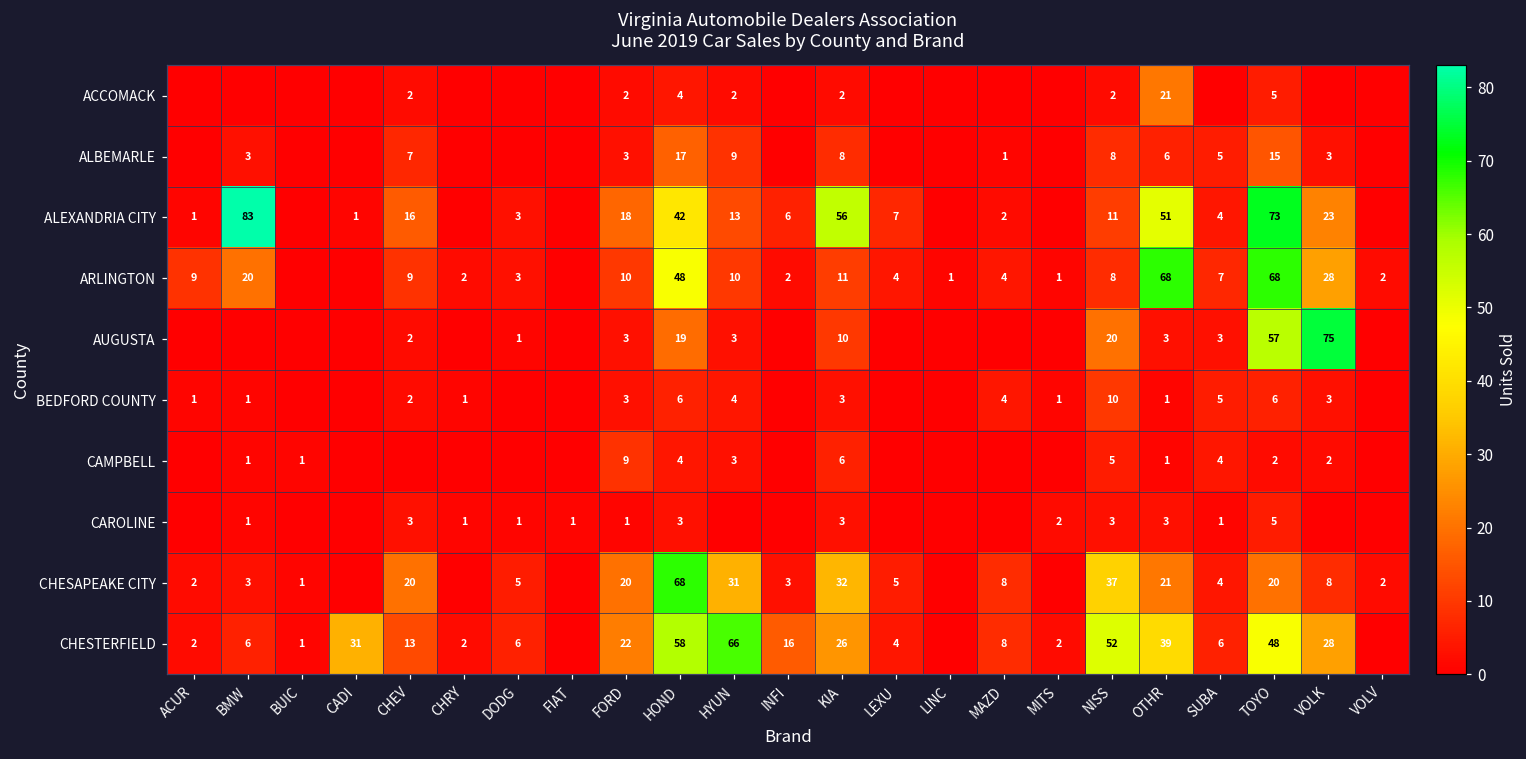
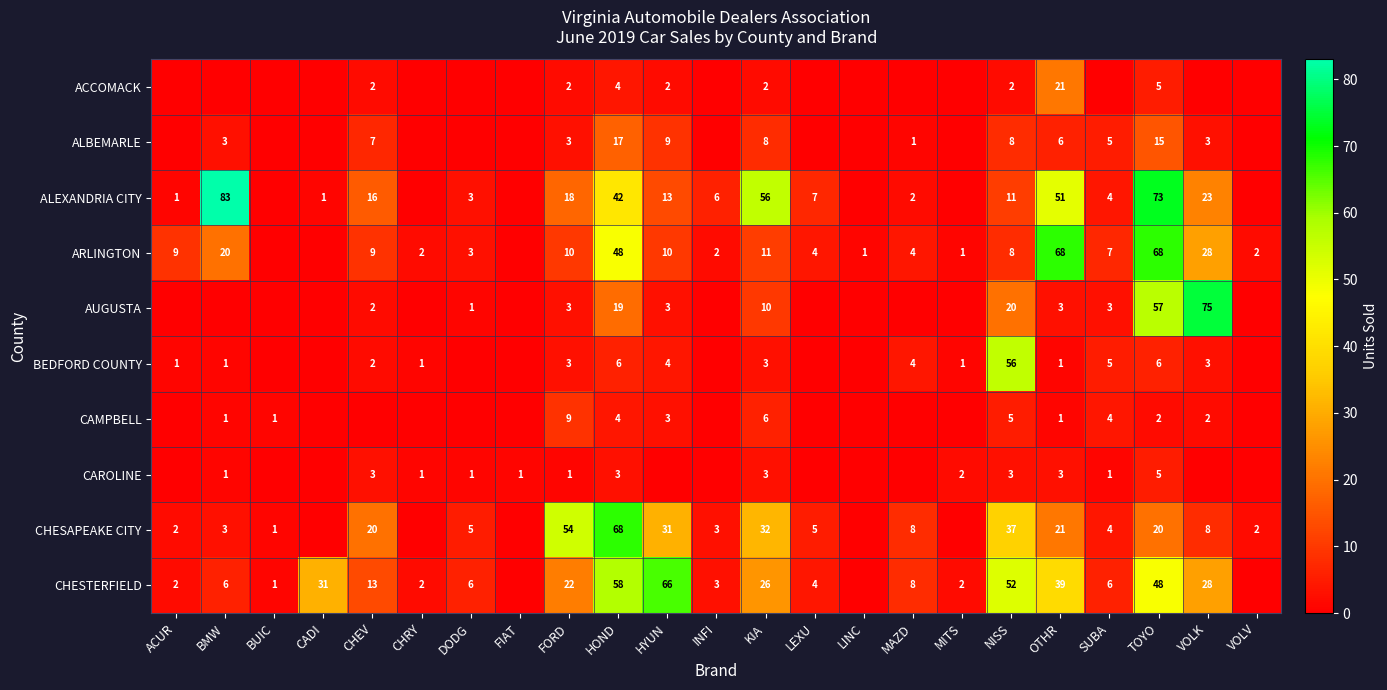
BEDFORD COUNTY, NISS: 10 -> 56
CHESAPEAKE CITY, FORD: 20 -> 54
CHESTERFIELD, INFI: 16 -> 3
